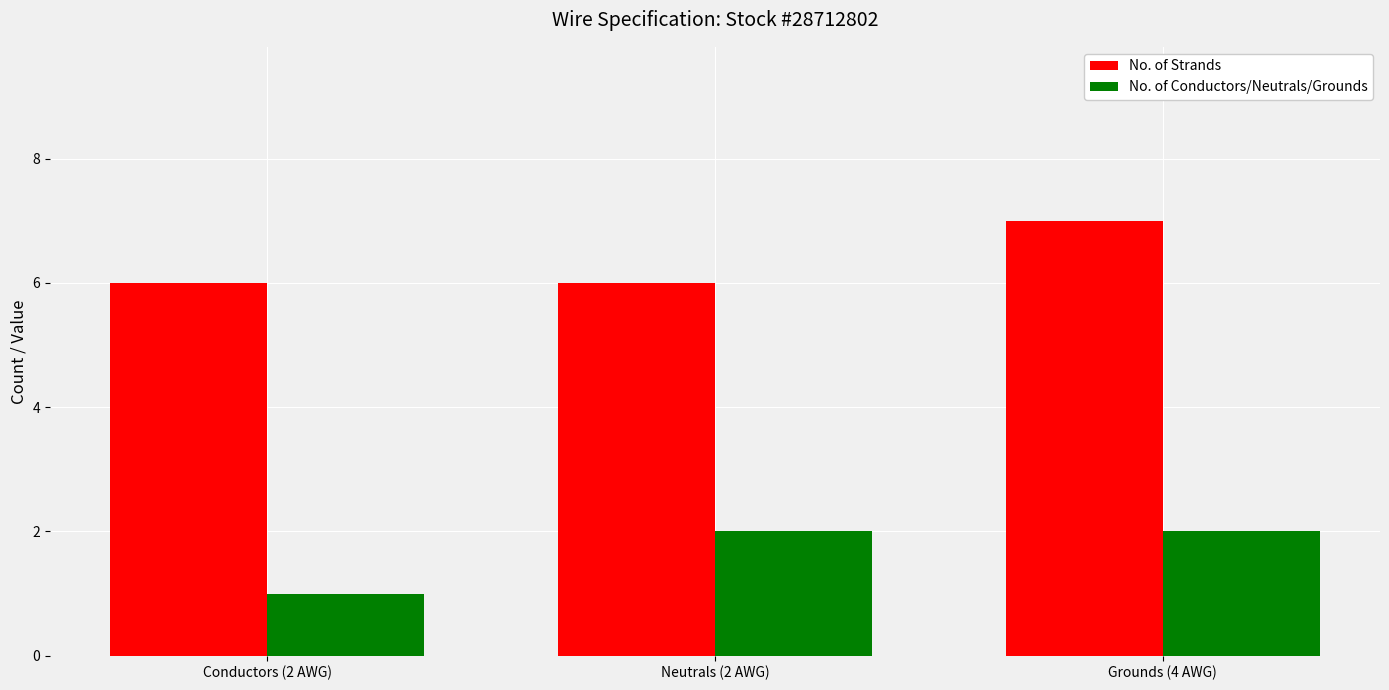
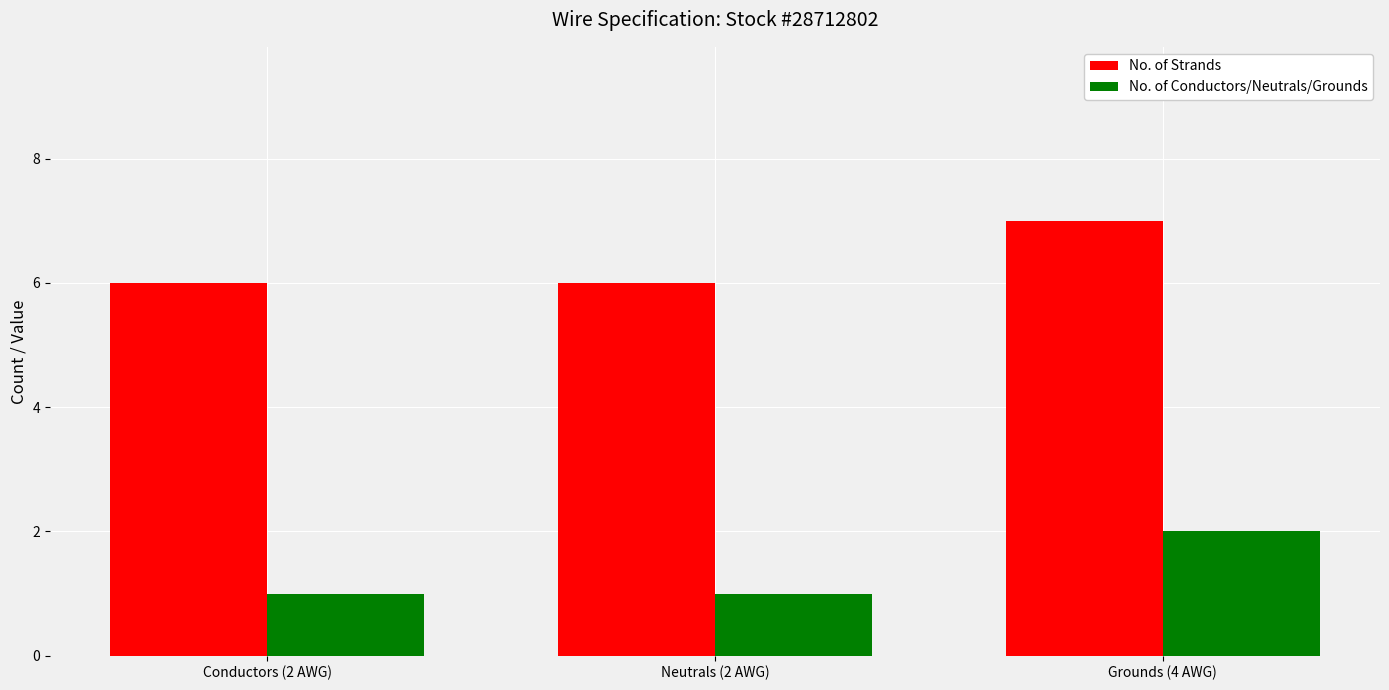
No. of Conductors/Neutrals/Grounds, Neutrals (2 AWG): 2 -> 1
